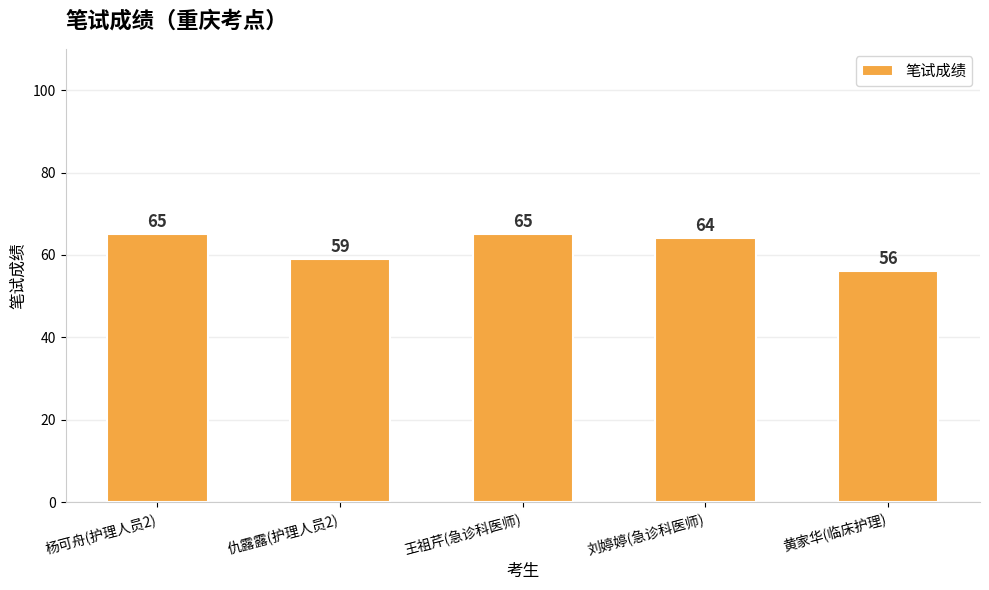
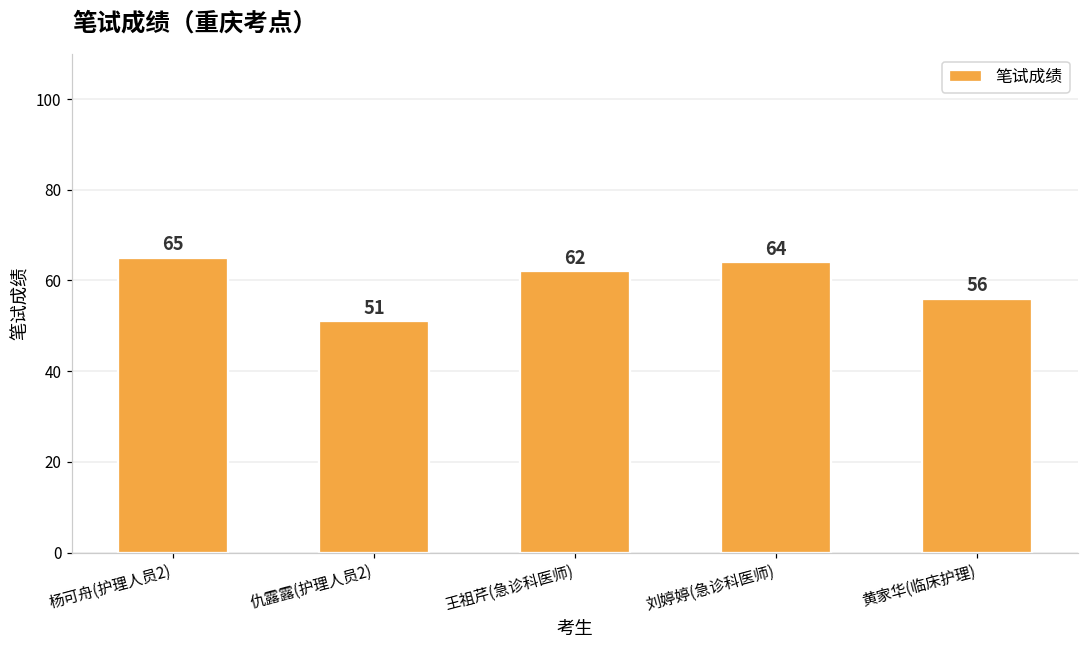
仇露露(护理人员2): 59 -> 51
王祖芹(急诊科医师): 65 -> 62
